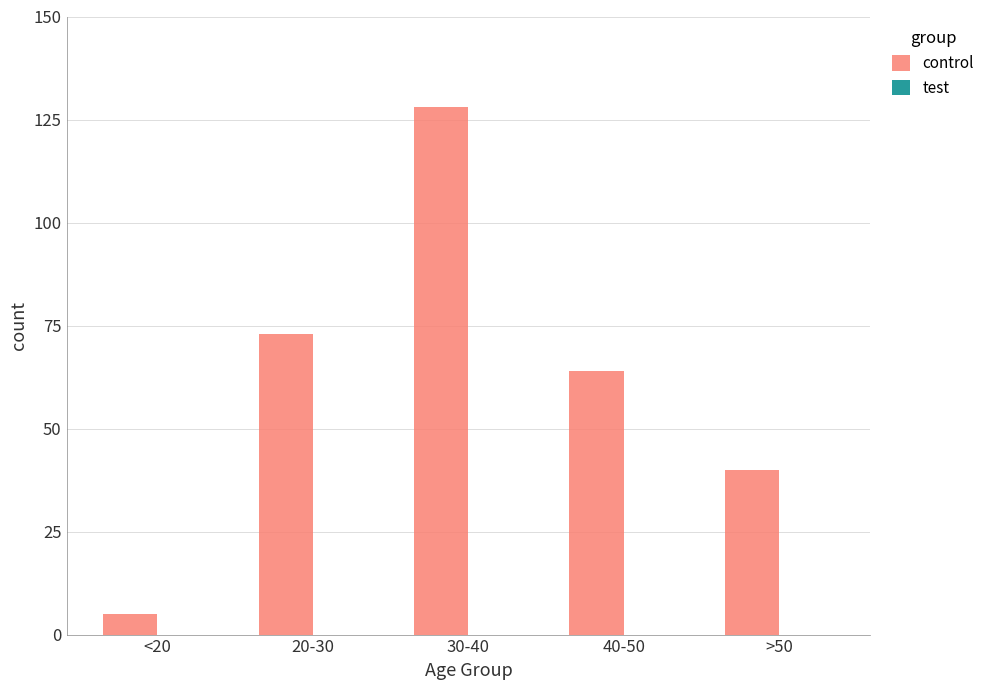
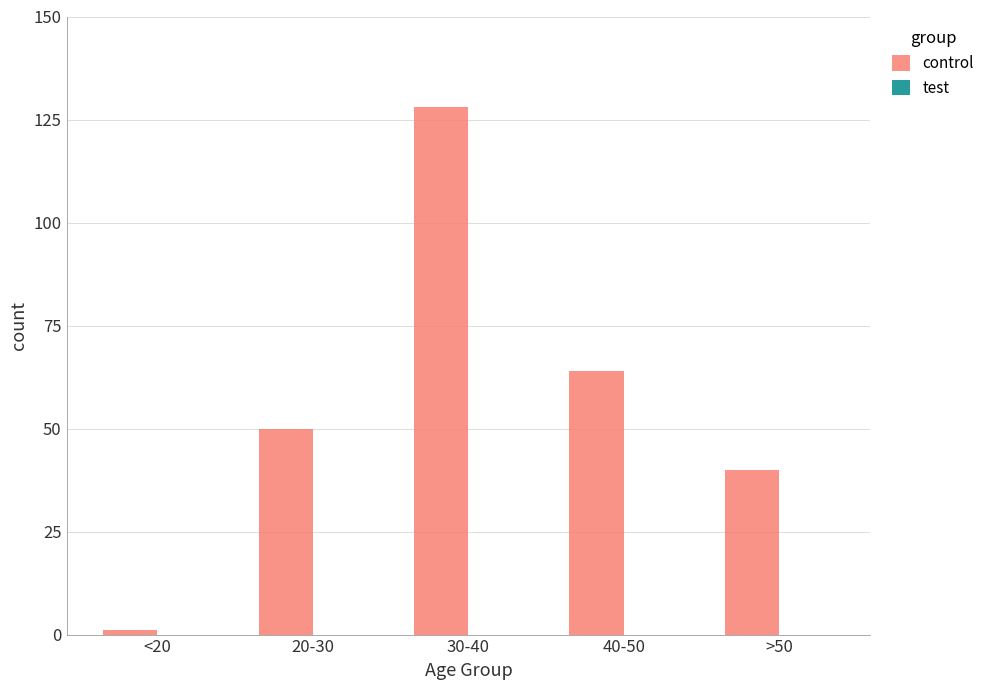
control, <20: 5 -> 1
control, 20-30: 73 -> 50
